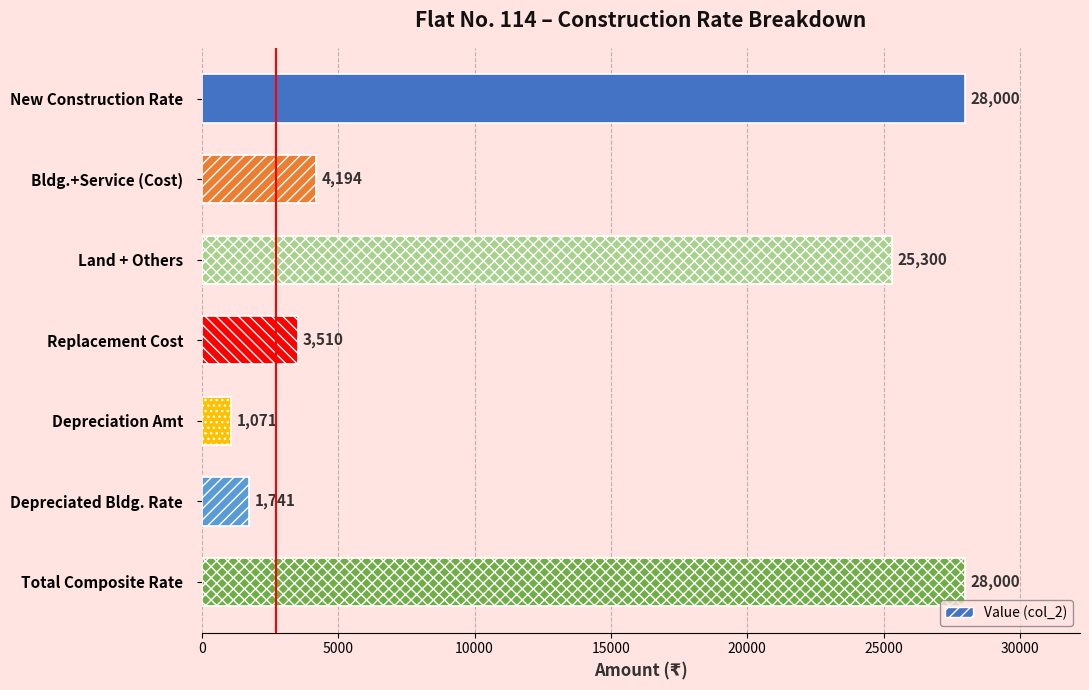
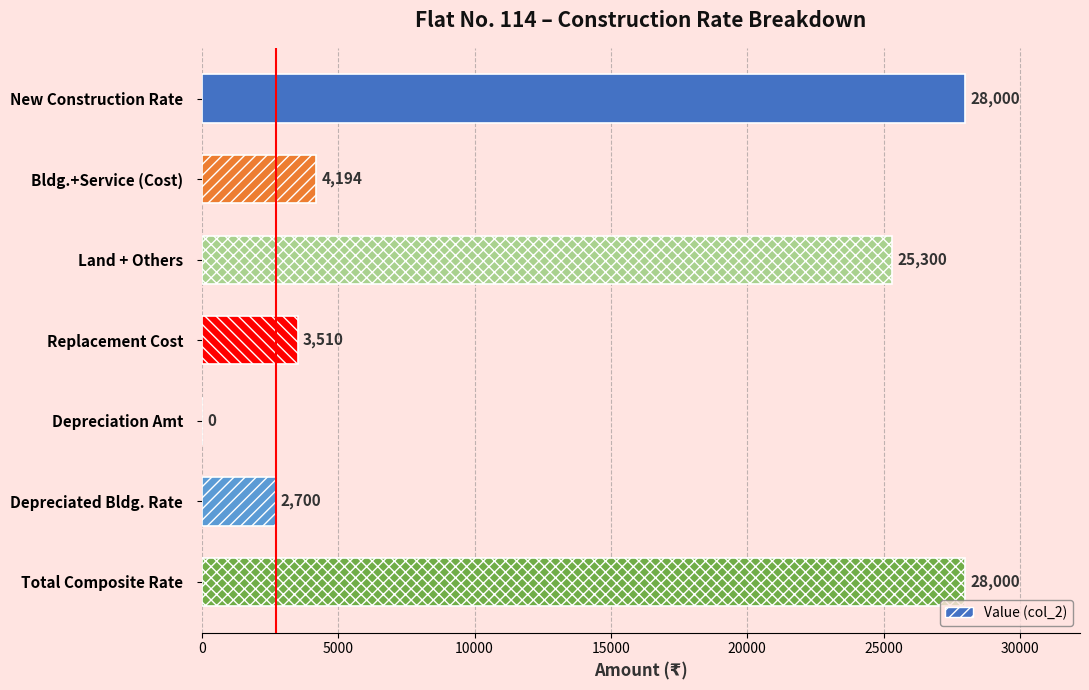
Depreciation Amt: 1,071 -> 0
Depreciated Bldg. Rate: 1,741 -> 2,700
